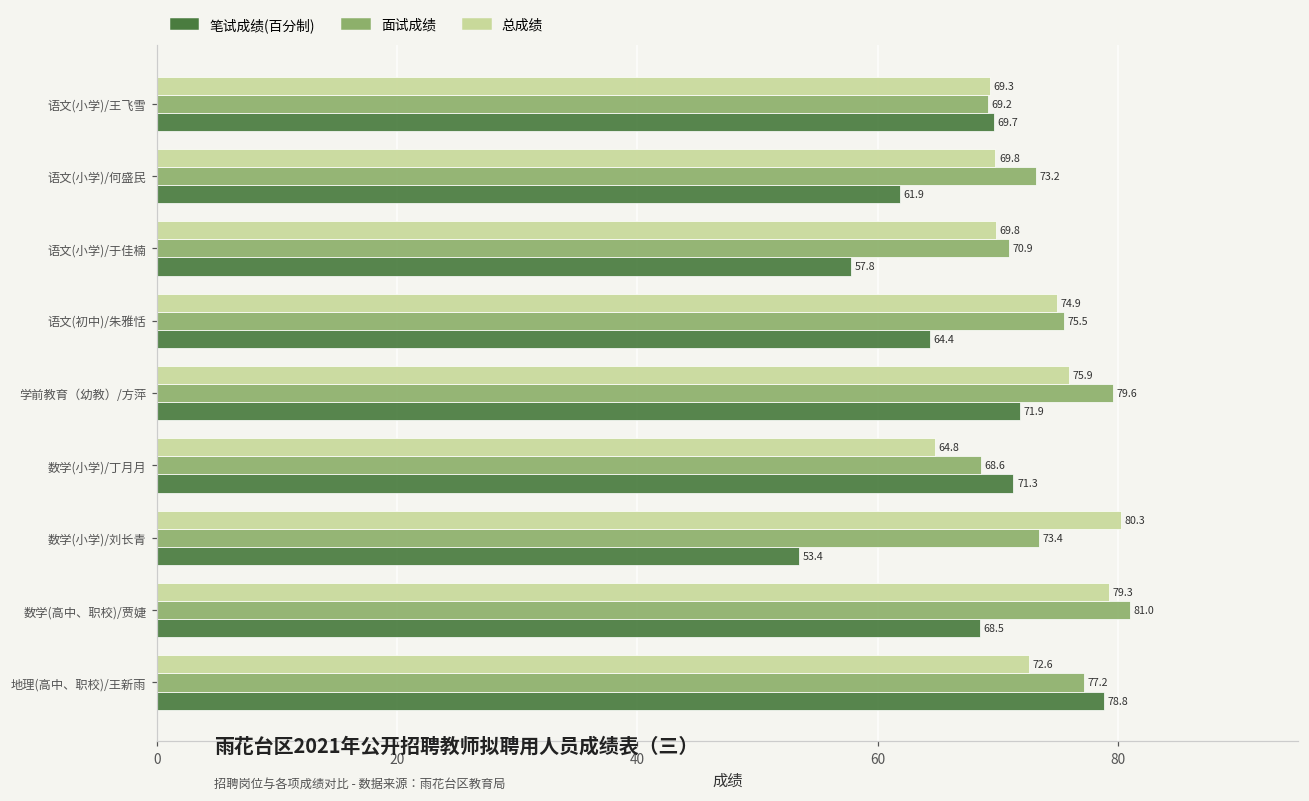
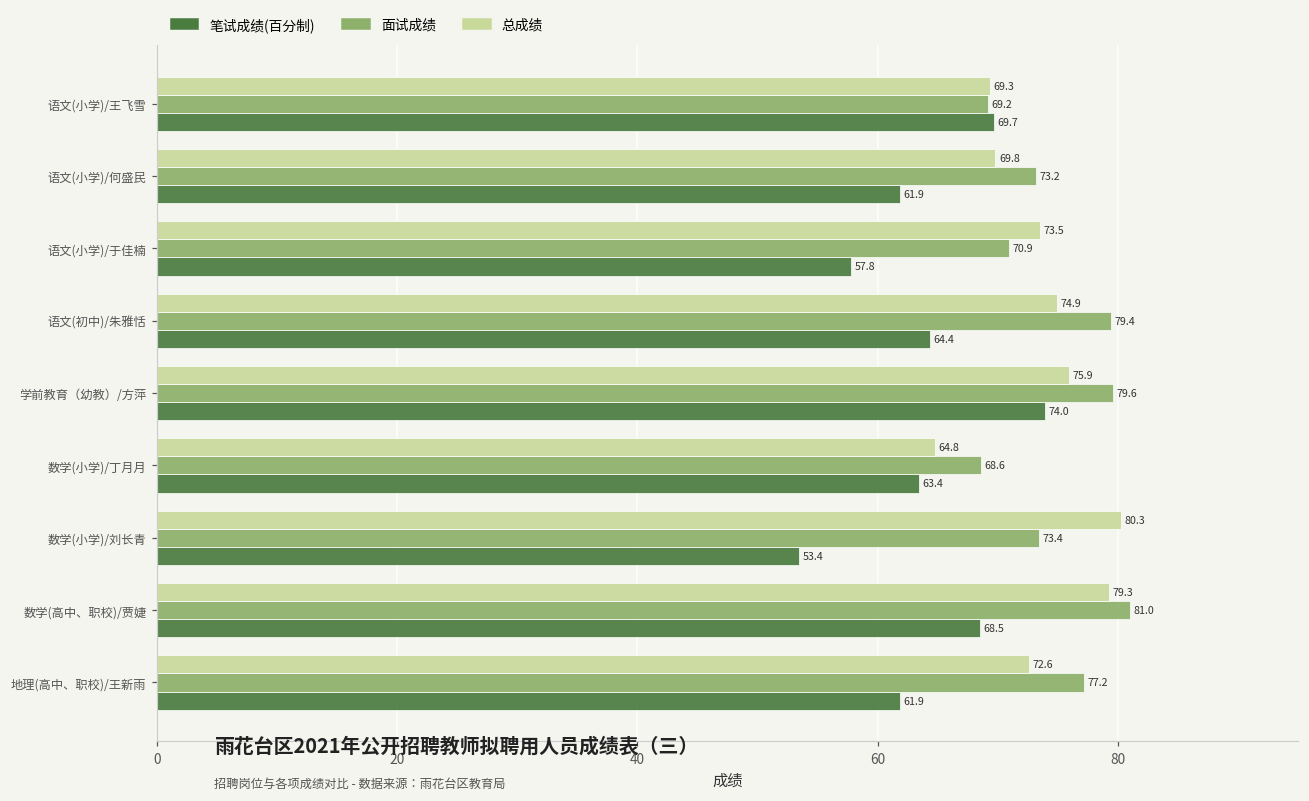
总成绩, 语文(小学)/于佳楠: 69.8 -> 73.5
面试成绩, 语文(初中)/朱雅恬: 75.5 -> 79.4
笔试成绩(百分制), 学前教育（幼教）/方萍: 71.9 -> 74.0
笔试成绩(百分制), 数学(小学)/丁月月: 71.3 -> 63.4
笔试成绩(百分制), 地理(高中、职校)/王新雨: 78.8 -> 61.9
